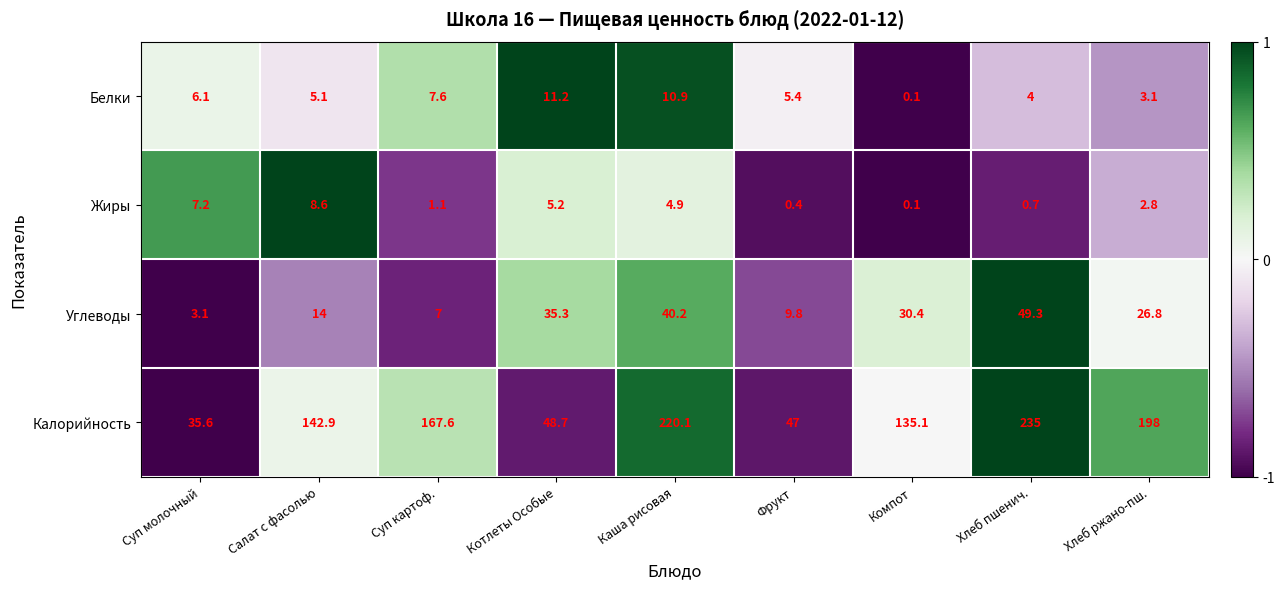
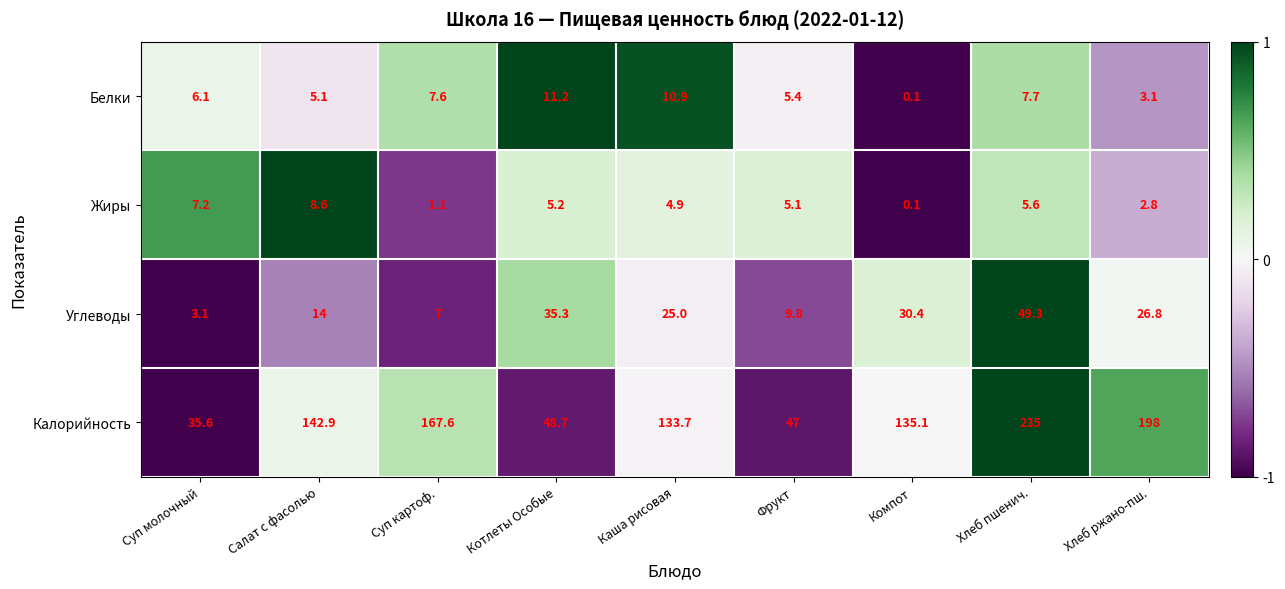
Белки, Хлеб пшенич.: 4 -> 7.7
Жиры, Фрукт: 0.4 -> 5.1
Жиры, Хлеб пшенич.: 0.7 -> 5.6
Углеводы, Каша рисовая: 40.2 -> 25.0
Калорийность, Каша рисовая: 220.1 -> 133.7
